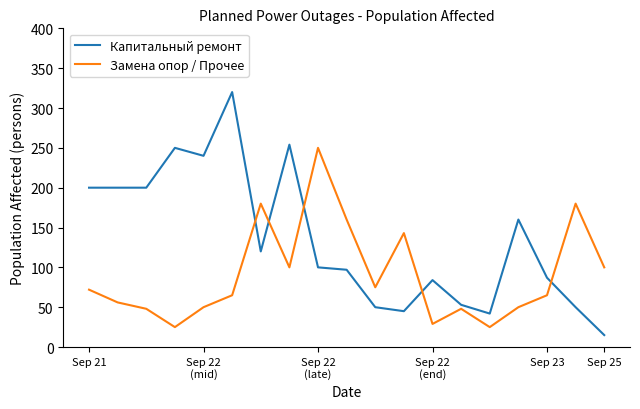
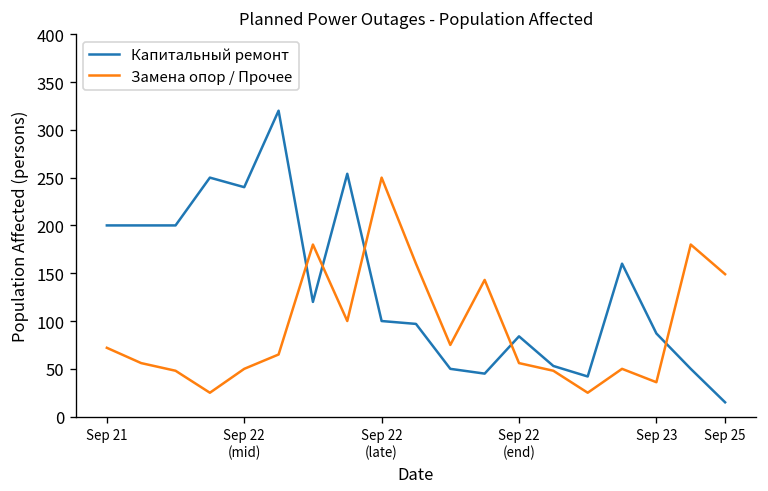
Замена опор / Прочее, Sep 22 (end): 30 -> 60
Замена опор / Прочее, Sep 23: 70 -> 40
Замена опор / Прочее, Sep 25: 100 -> 150
